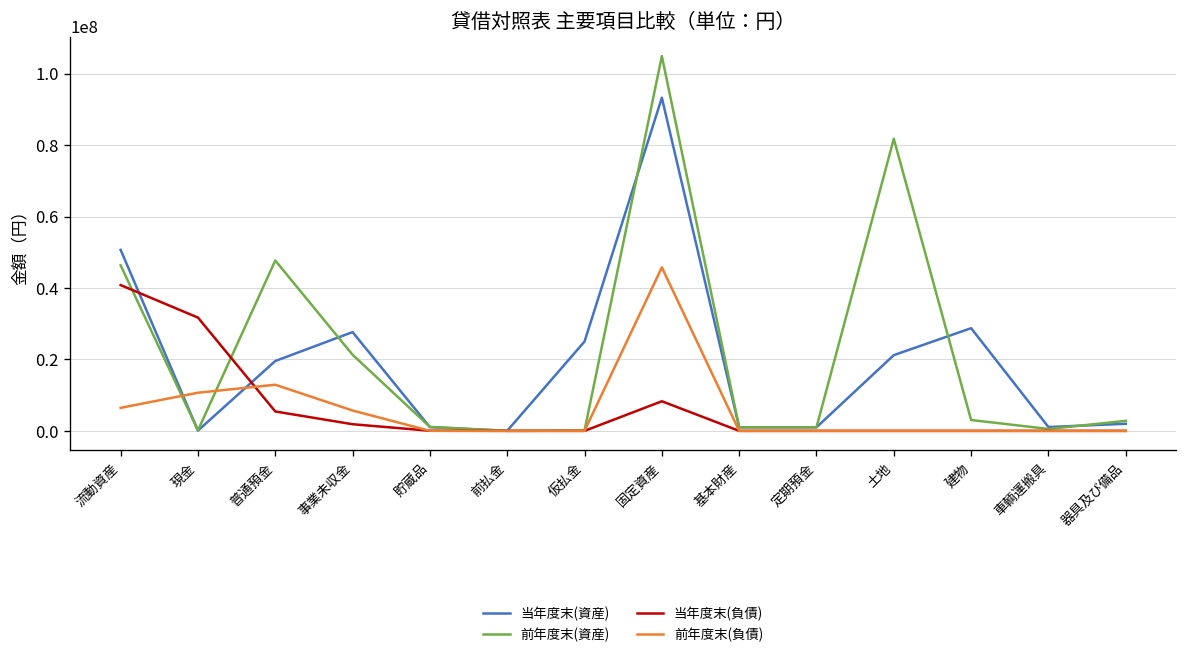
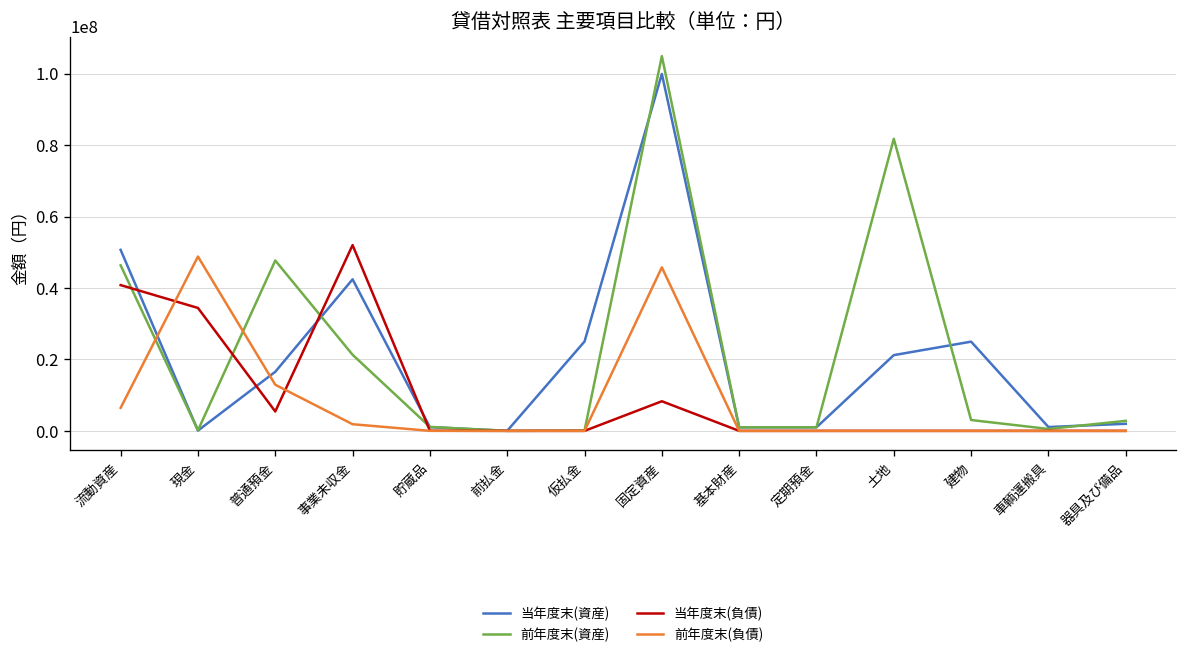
当年度末(負債), 現金: 32000000 -> 34000000
前年度末(負債), 現金: 11000000 -> 49000000
当年度末(資産), 普通預金: 20000000 -> 17000000
当年度末(資産), 事業未収金: 28000000 -> 42000000
当年度末(負債), 事業未収金: 2000000 -> 52000000
前年度末(負債), 事業未収金: 6000000 -> 2000000
当年度末(資産), 固定資産: 93000000 -> 100000000
当年度末(資産), 建物: 29000000 -> 25000000
